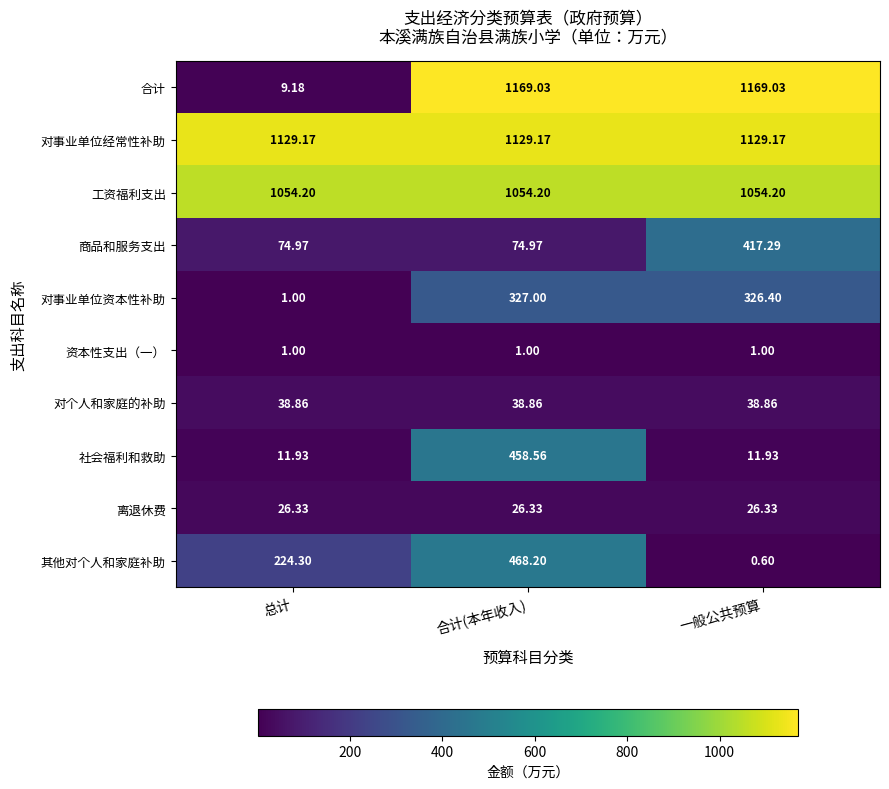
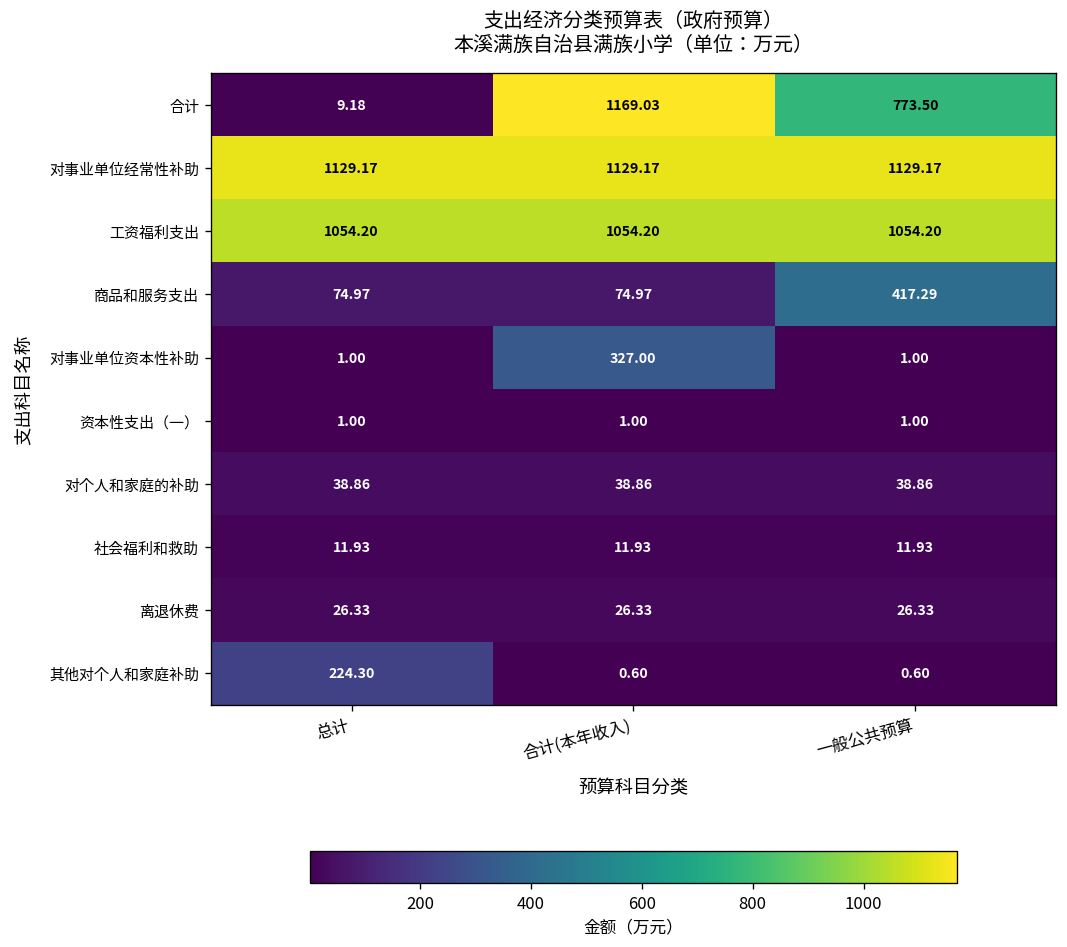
合计, 一般公共预算: 1169.03 -> 773.50
对事业单位资本性补助, 一般公共预算: 326.40 -> 1.00
社会福利和救助, 合计(本年收入): 458.56 -> 11.93
其他对个人和家庭补助, 合计(本年收入): 468.20 -> 0.60
